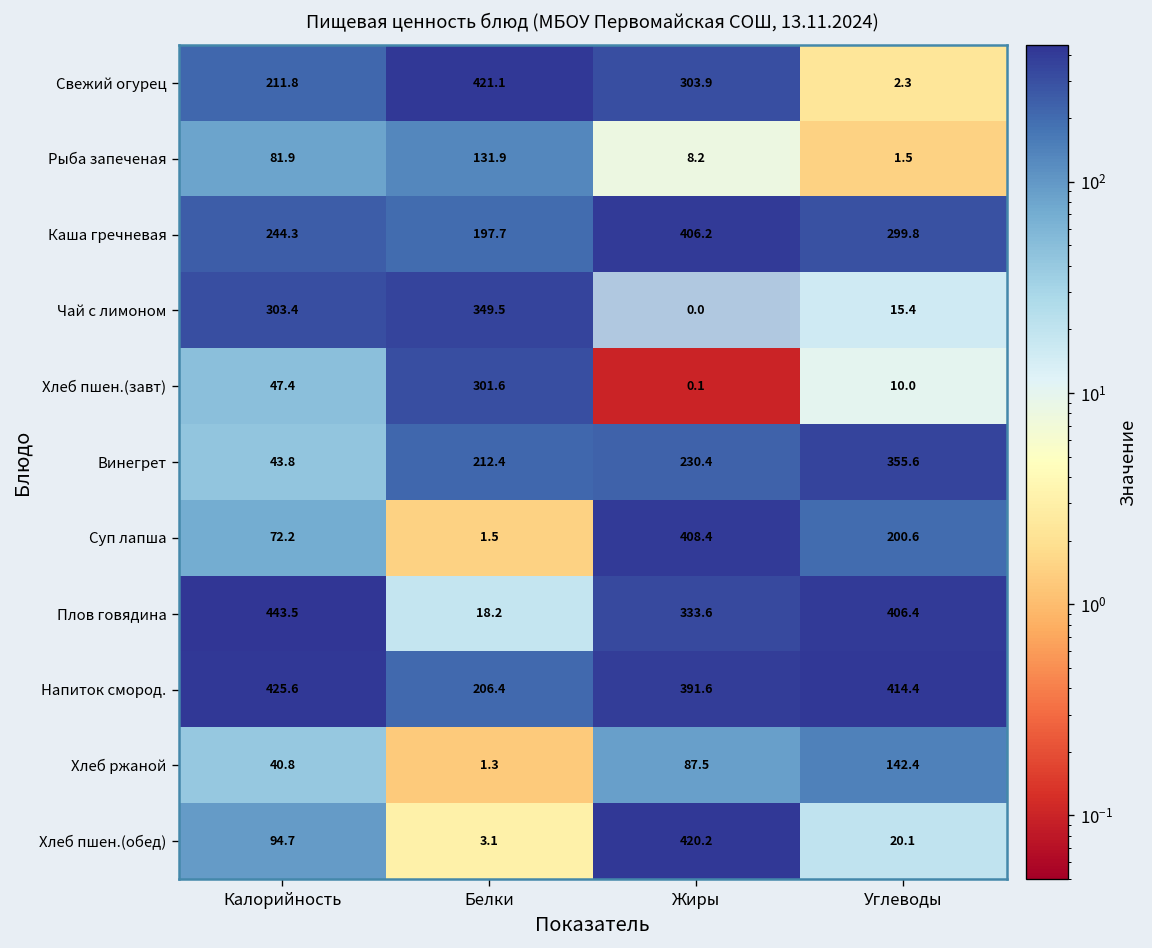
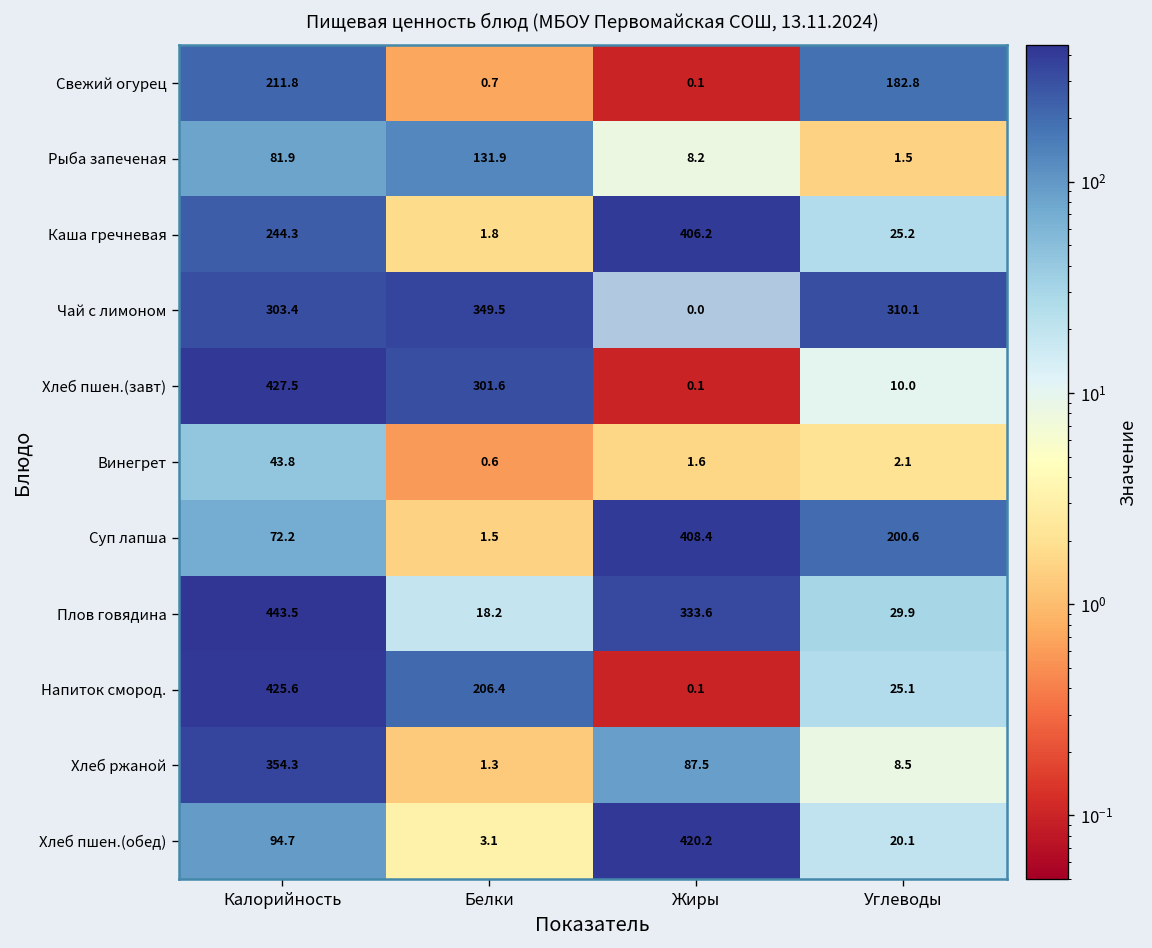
Свежий огурец, Белки: 421.1 -> 0.7
Свежий огурец, Жиры: 303.9 -> 0.1
Свежий огурец, Углеводы: 2.3 -> 182.8
Каша гречневая, Белки: 197.7 -> 1.8
Каша гречневая, Углеводы: 299.8 -> 25.2
Чай с лимоном, Углеводы: 15.4 -> 310.1
Хлеб пшен.(завт), Калорийность: 47.4 -> 427.5
Винегрет, Белки: 212.4 -> 0.6
Винегрет, Жиры: 230.4 -> 1.6
Винегрет, Углеводы: 355.6 -> 2.1
Плов говядина, Углеводы: 406.4 -> 29.9
Напиток смород., Жиры: 391.6 -> 0.1
Напиток смород., Углеводы: 414.4 -> 25.1
Хлеб ржаной, Калорийность: 40.8 -> 354.3
Хлеб ржаной, Углеводы: 142.4 -> 8.5
